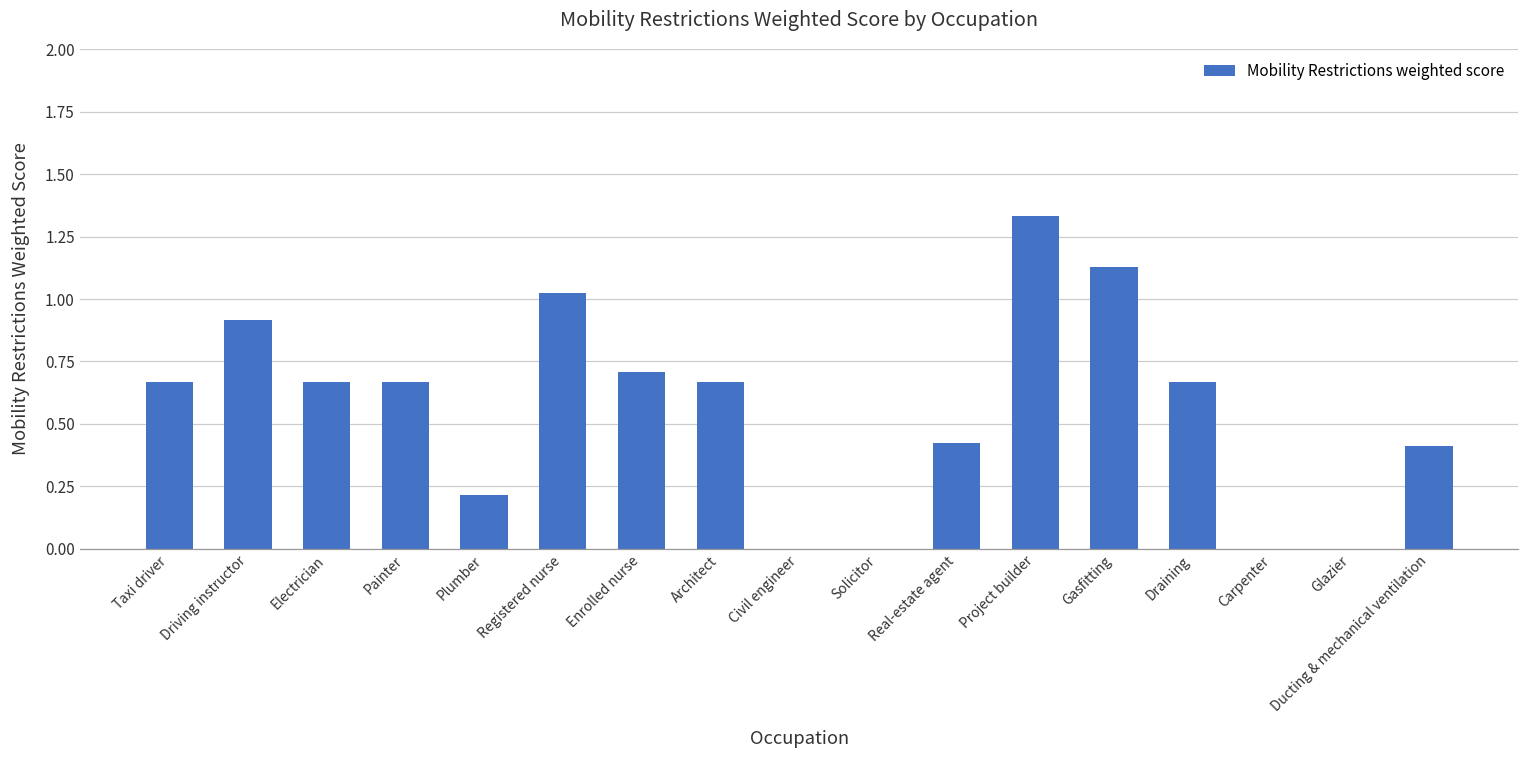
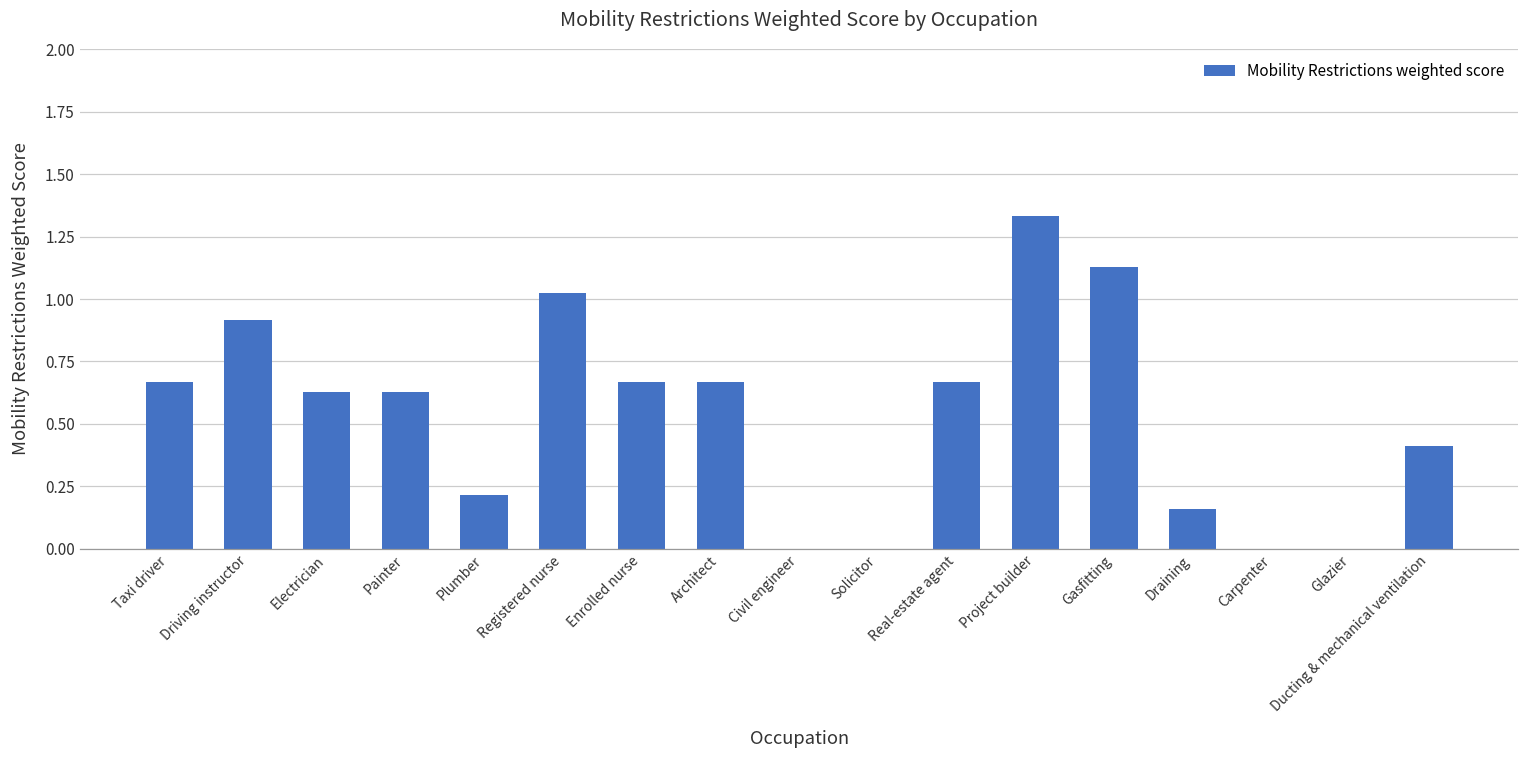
Electrician: 0.67 -> 0.63
Painter: 0.67 -> 0.63
Enrolled nurse: 0.71 -> 0.67
Real-estate agent: 0.42 -> 0.67
Draining: 0.67 -> 0.16
